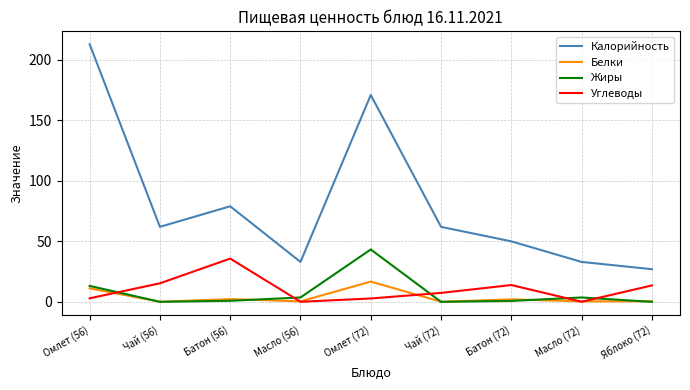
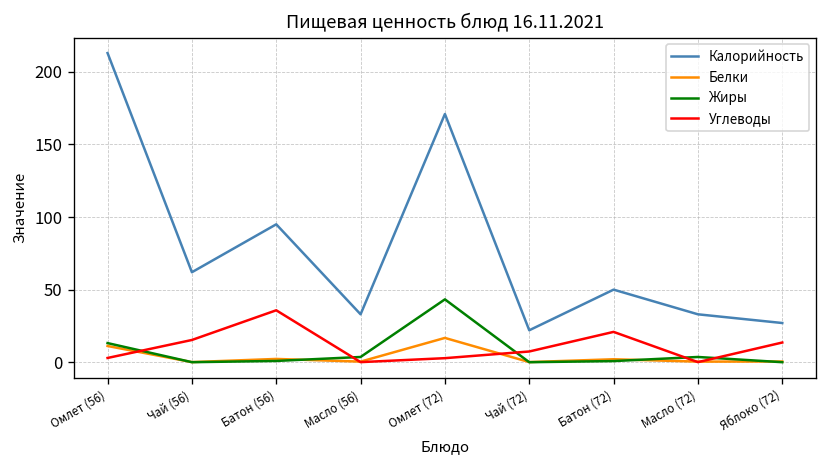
Калорийность, Батон (56): 79 -> 95
Калорийность, Чай (72): 62 -> 22
Углеводы, Батон (72): 14 -> 21
